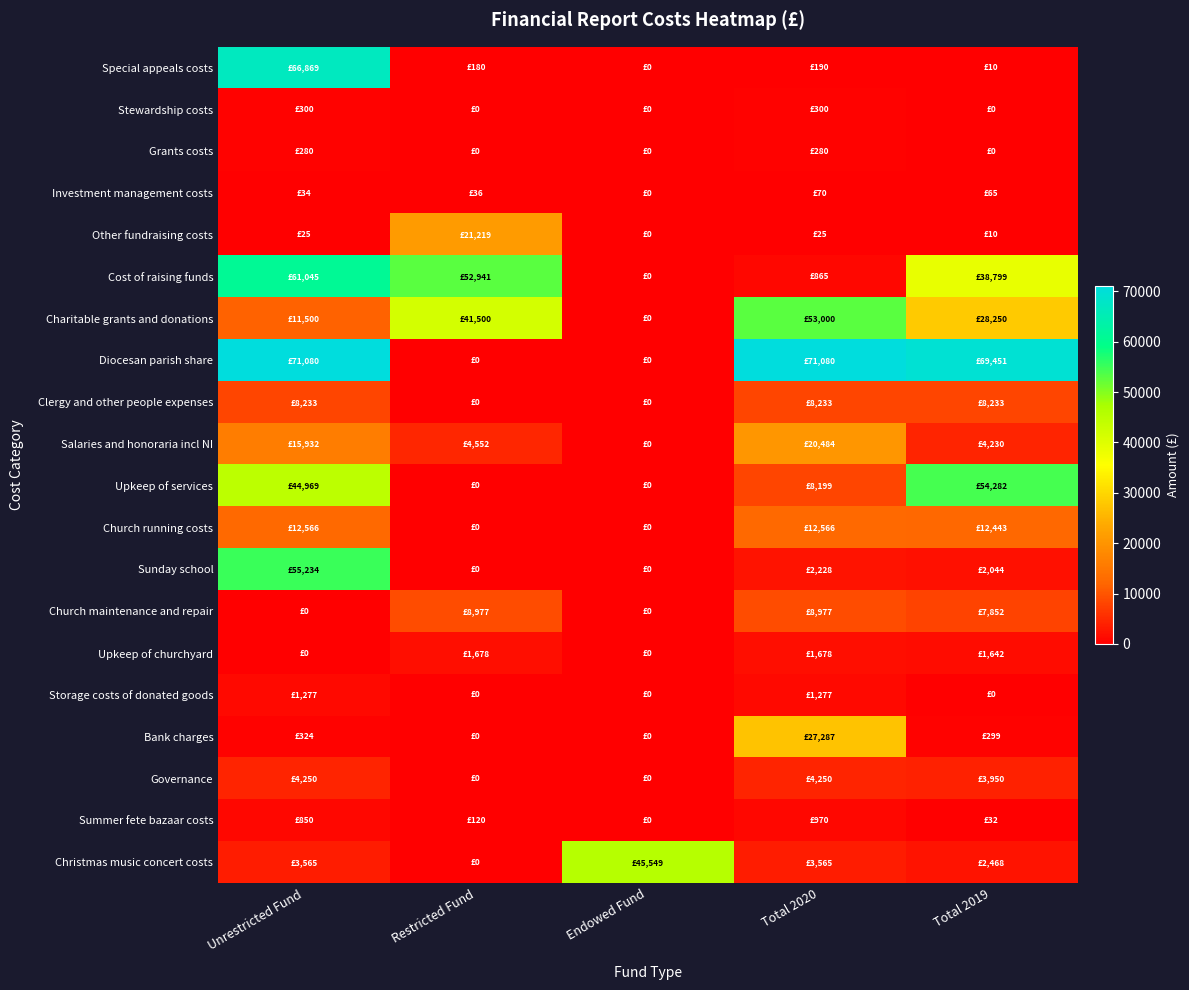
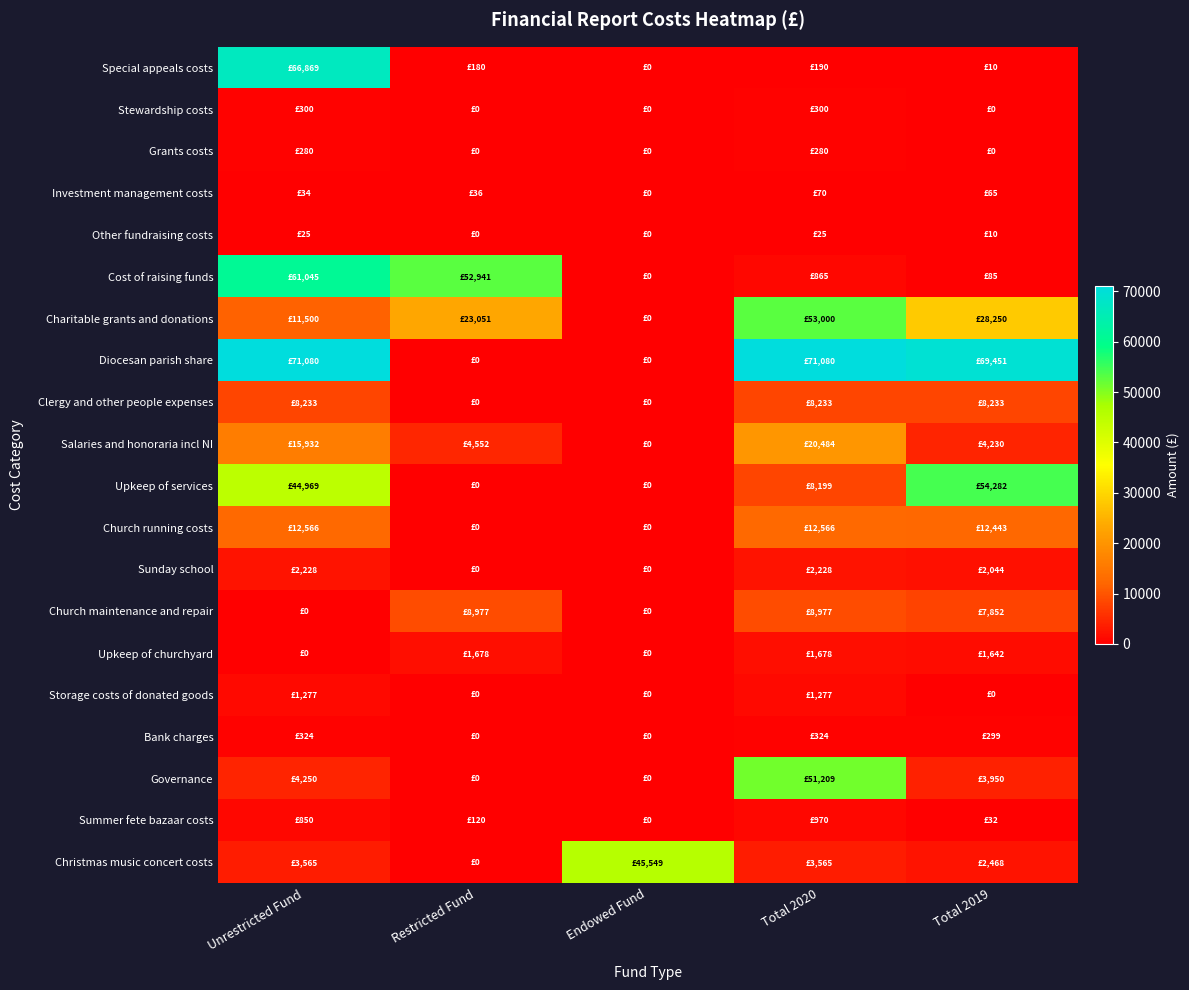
Other fundraising costs, Restricted Fund: £21,219 -> £0
Cost of raising funds, Total 2019: £38,799 -> £85
Charitable grants and donations, Restricted Fund: £41,500 -> £23,051
Sunday school, Unrestricted Fund: £55,234 -> £2,228
Bank charges, Total 2020: £27,287 -> £324
Governance, Total 2020: £4,250 -> £51,209
